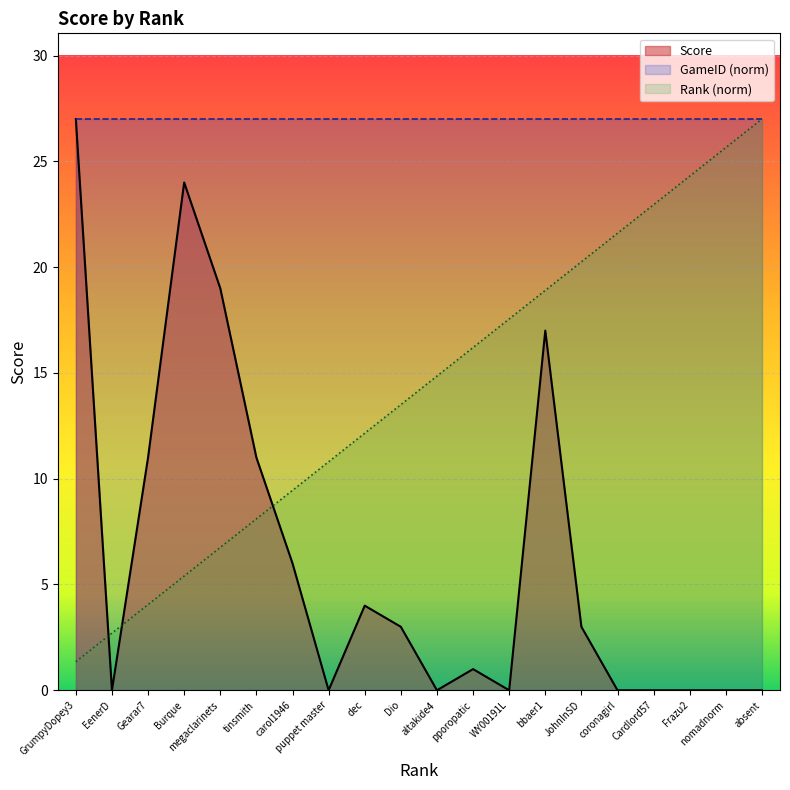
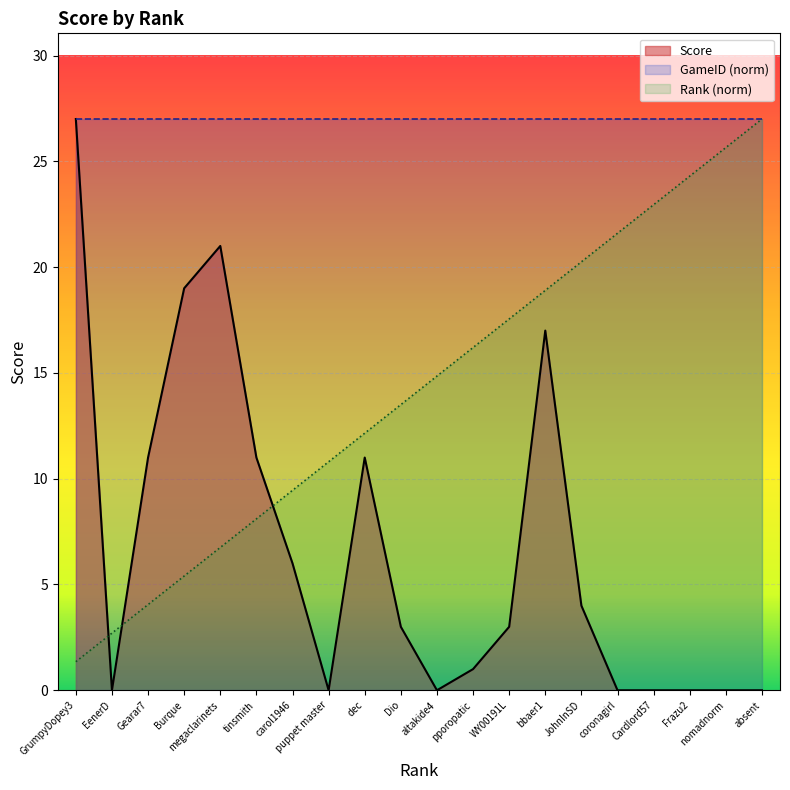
Score, Burque: 24 -> 19
Score, megaclarinets: 19 -> 21
Score, dec: 4 -> 11
Score, WY00191L: 0 -> 3
Score, JohnInSD: 3 -> 4
